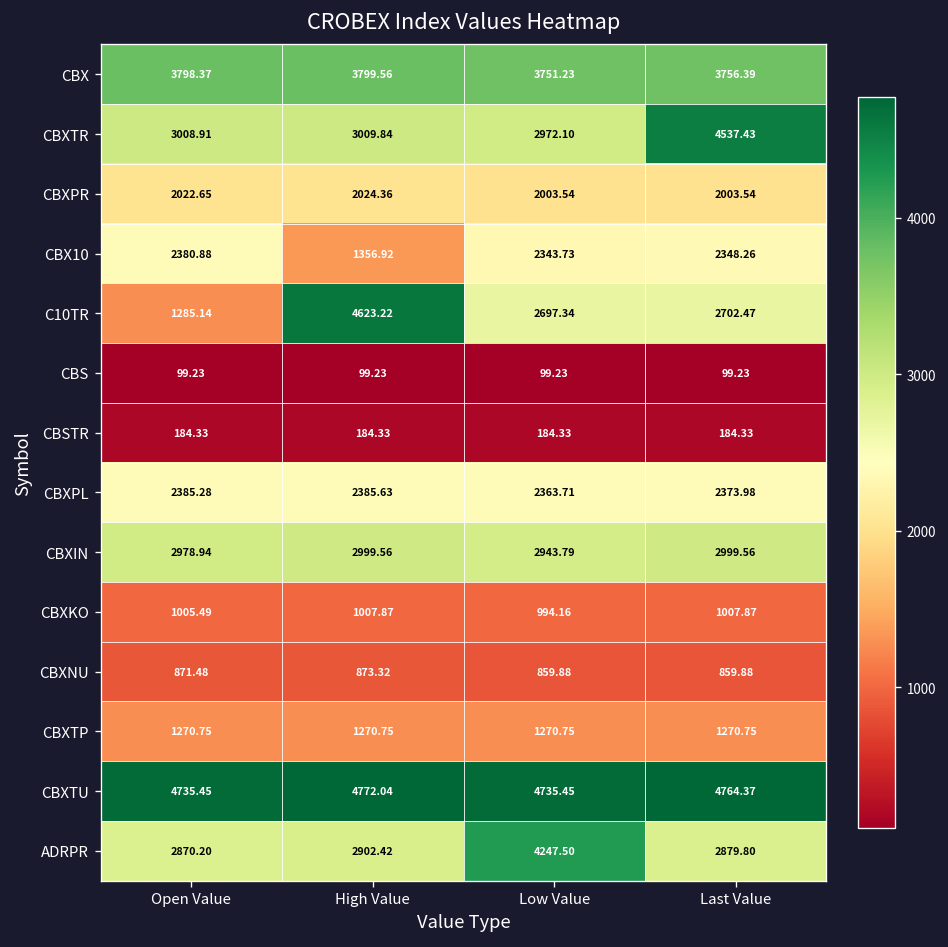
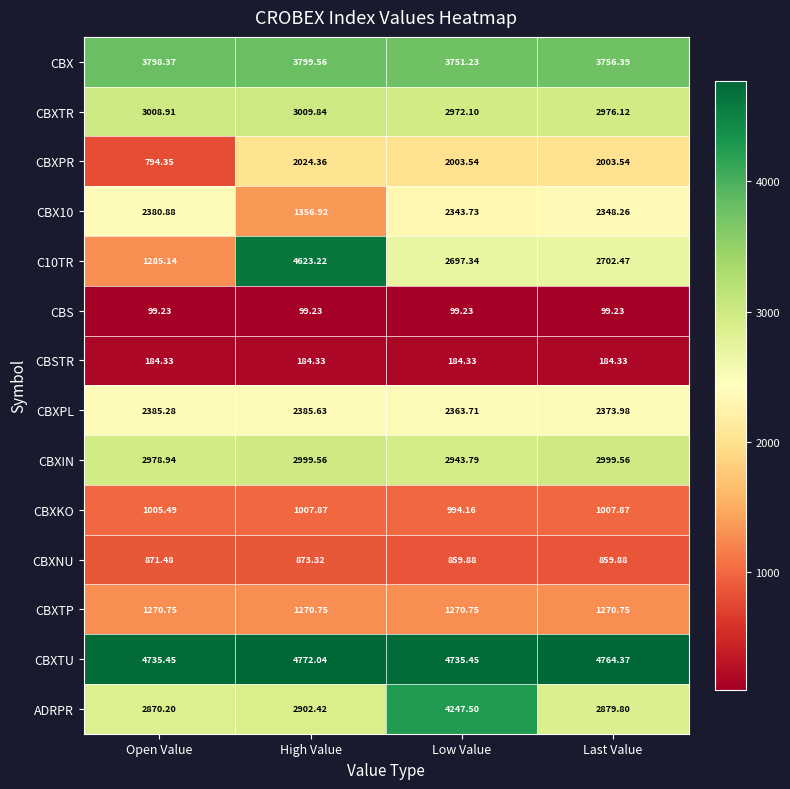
CBXTR, Last Value: 4537.43 -> 2976.12
CBXPR, Open Value: 2022.65 -> 794.35
